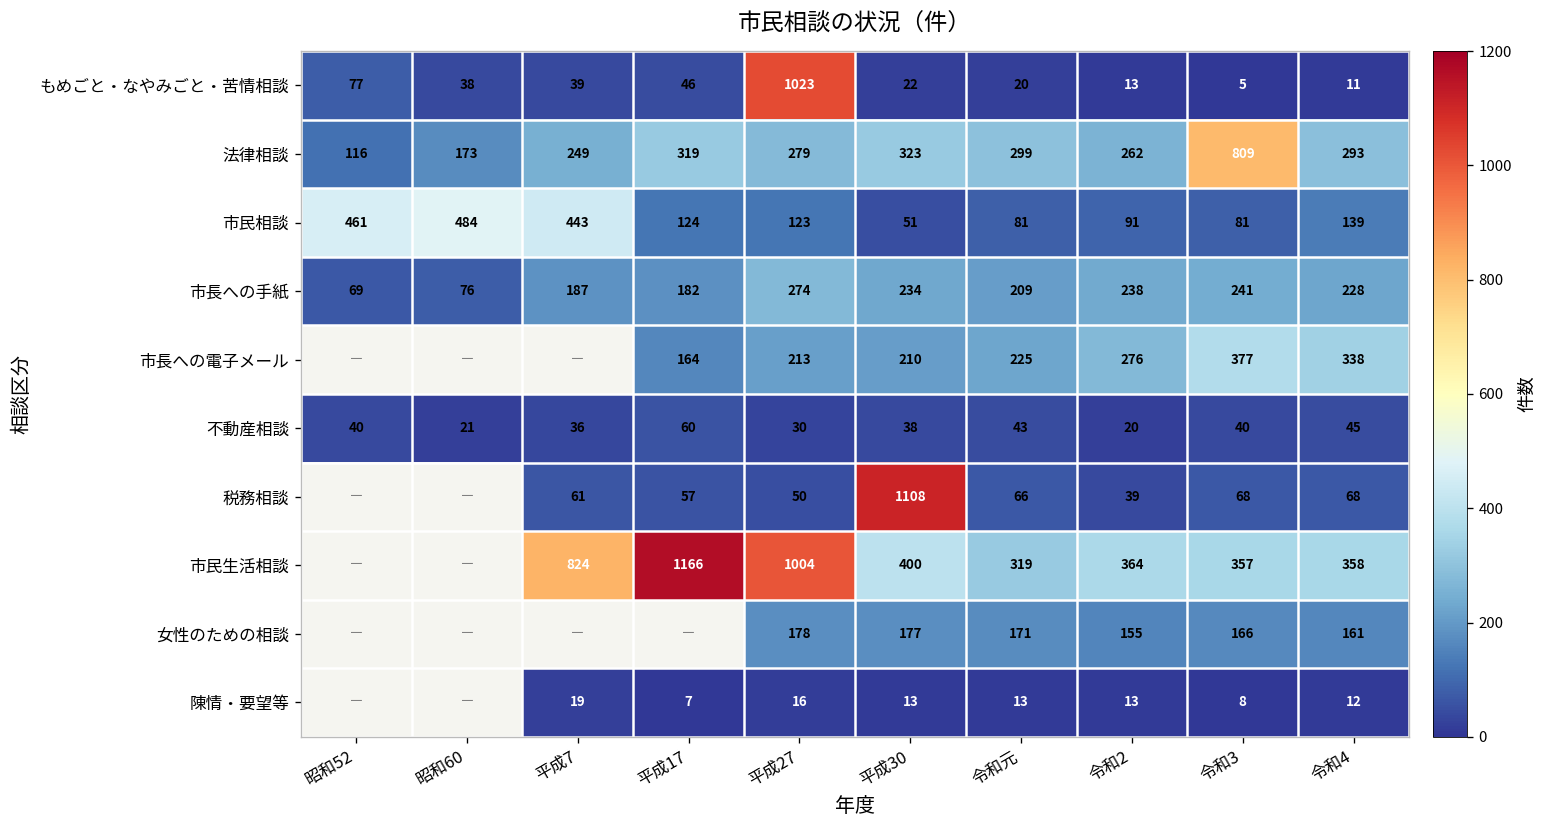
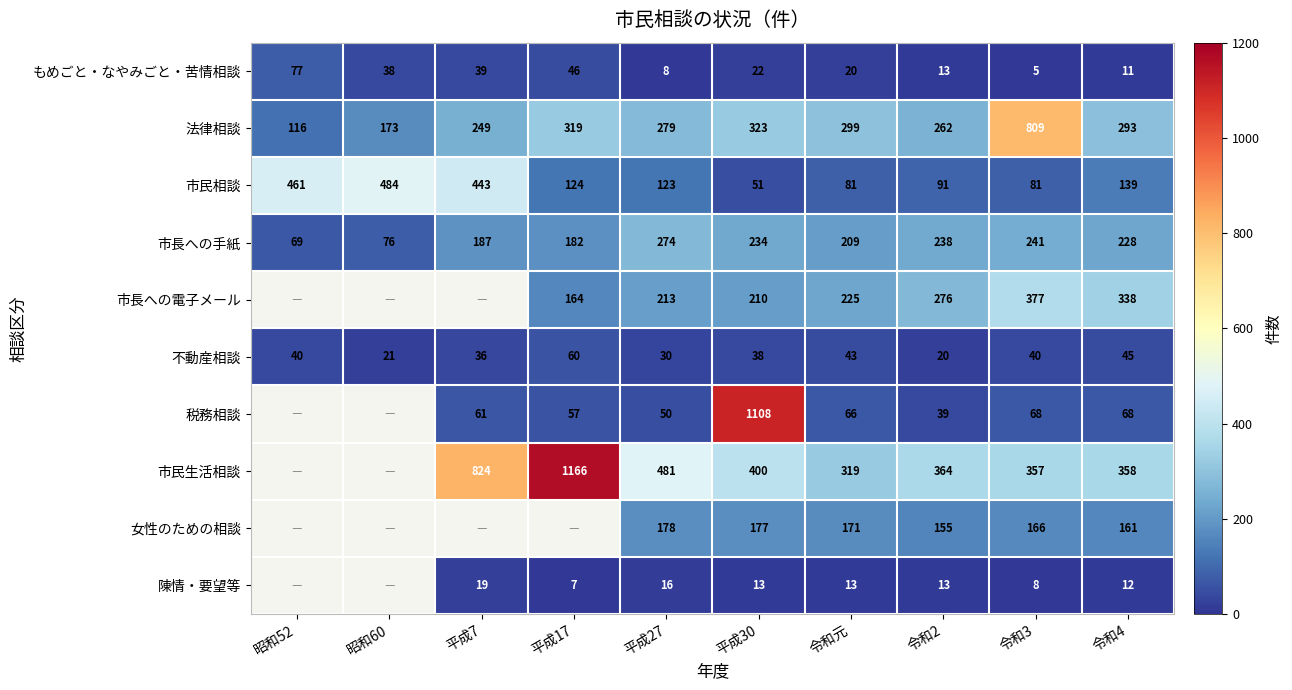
もめごと・なやみごと・苦情相談, 平成27: 1023 -> 8
市民生活相談, 平成27: 1004 -> 481
